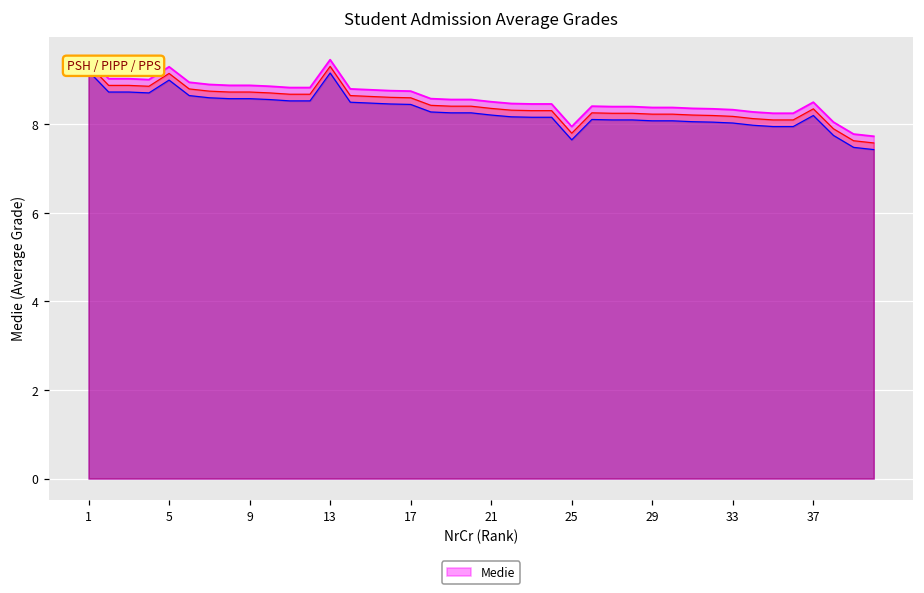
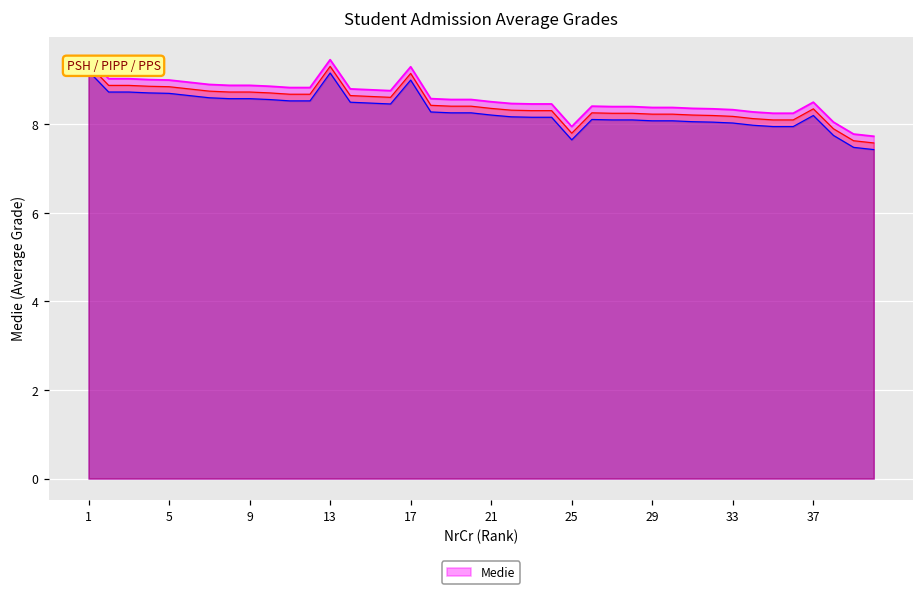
Medie, 5: 9.3 -> 9.0
Medie, 17: 8.8 -> 9.3
